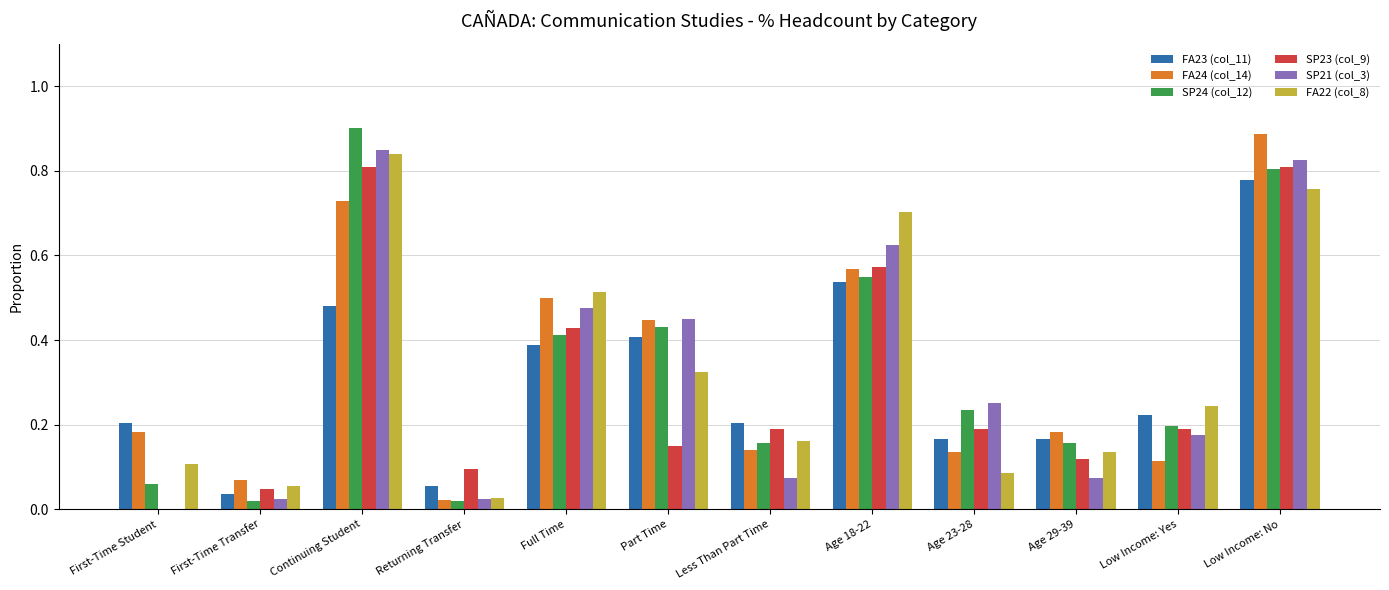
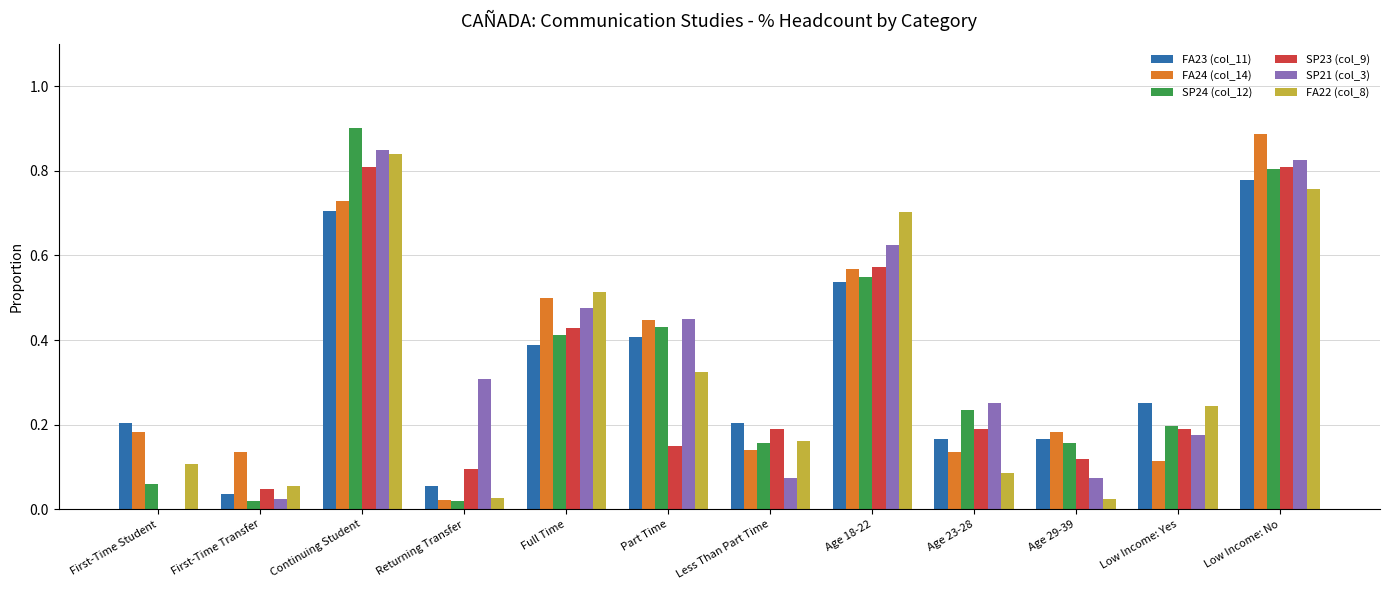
FA24 (col_14), First-Time Transfer: 0.07 -> 0.14
FA23 (col_11), Continuing Student: 0.48 -> 0.70
SP21 (col_3), Returning Transfer: 0.03 -> 0.31
FA22 (col_8), Age 29-39: 0.14 -> 0.02
FA23 (col_11), Low Income: Yes: 0.22 -> 0.25
